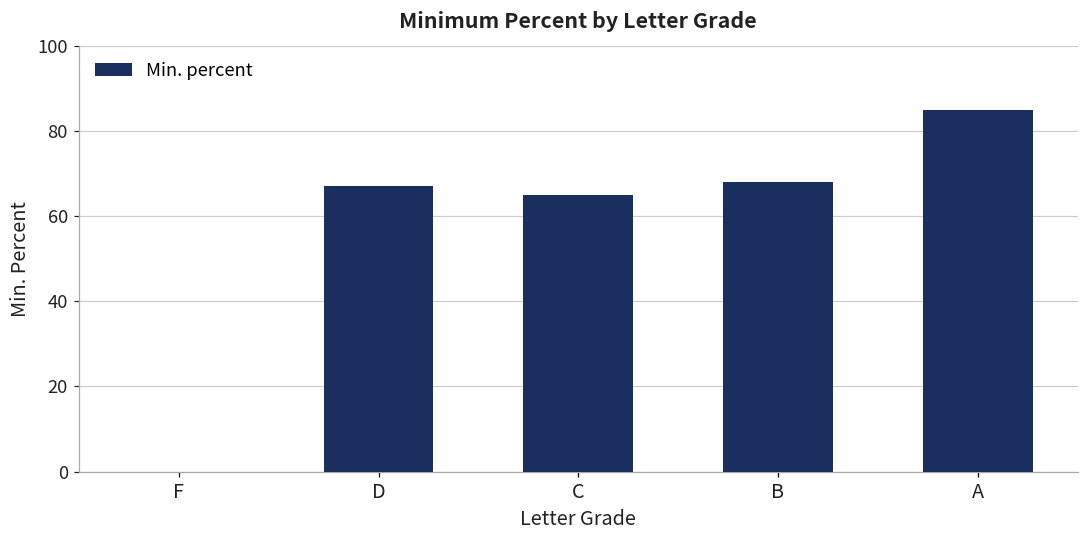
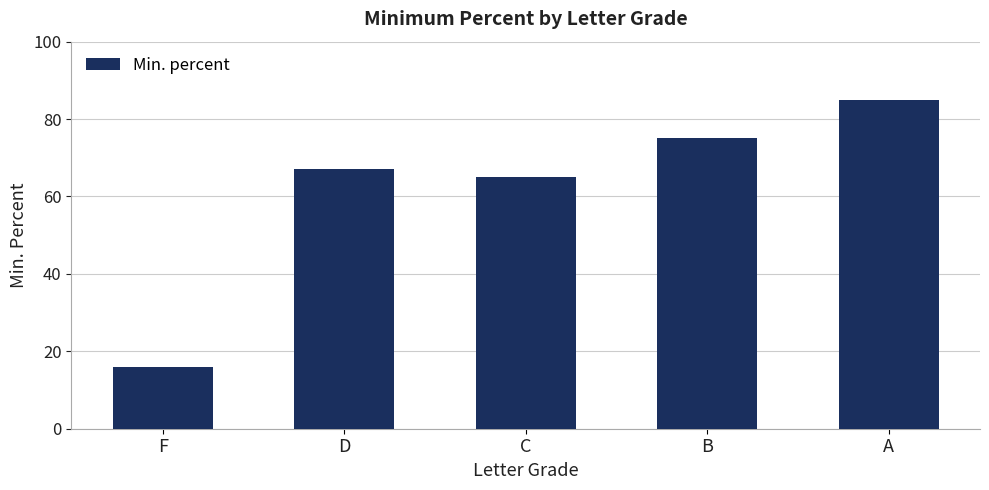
F: 0 -> 16
B: 68 -> 75
